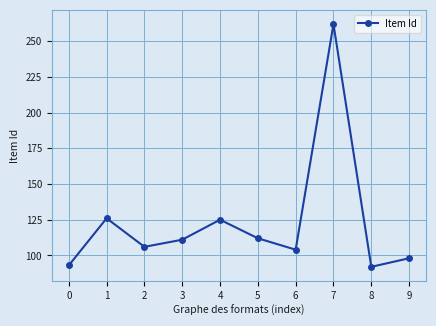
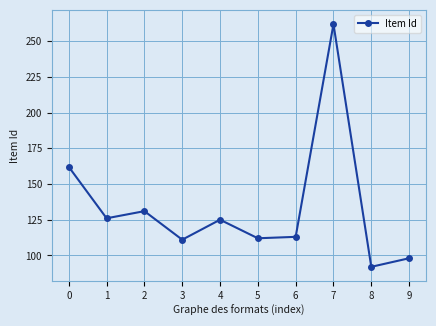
0: 93 -> 162
2: 106 -> 131
6: 104 -> 113
